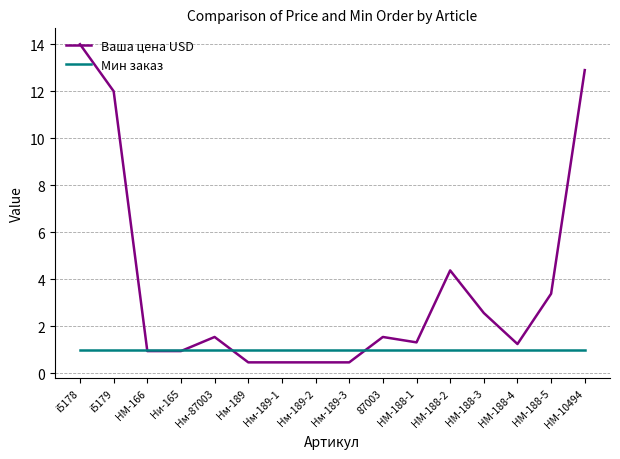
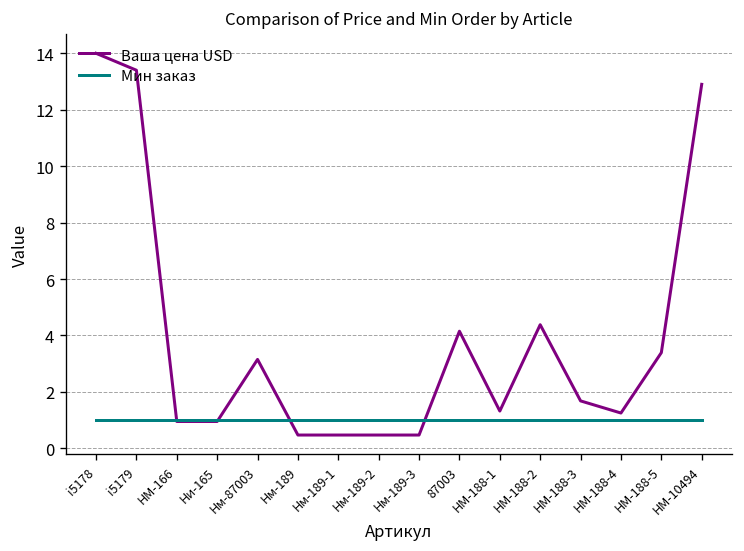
Ваша цена USD, i5179: 12.0 -> 13.4
Ваша цена USD, Нм-87003: 1.6 -> 3.2
Ваша цена USD, 87003: 1.6 -> 4.2
Ваша цена USD, HM-188-3: 2.6 -> 1.7
